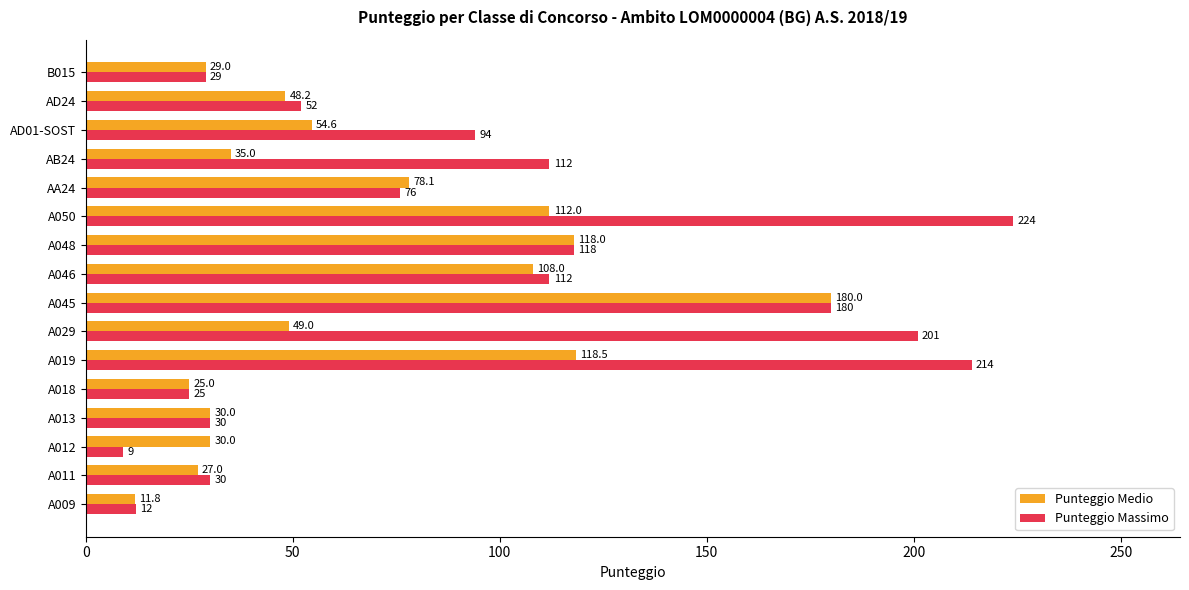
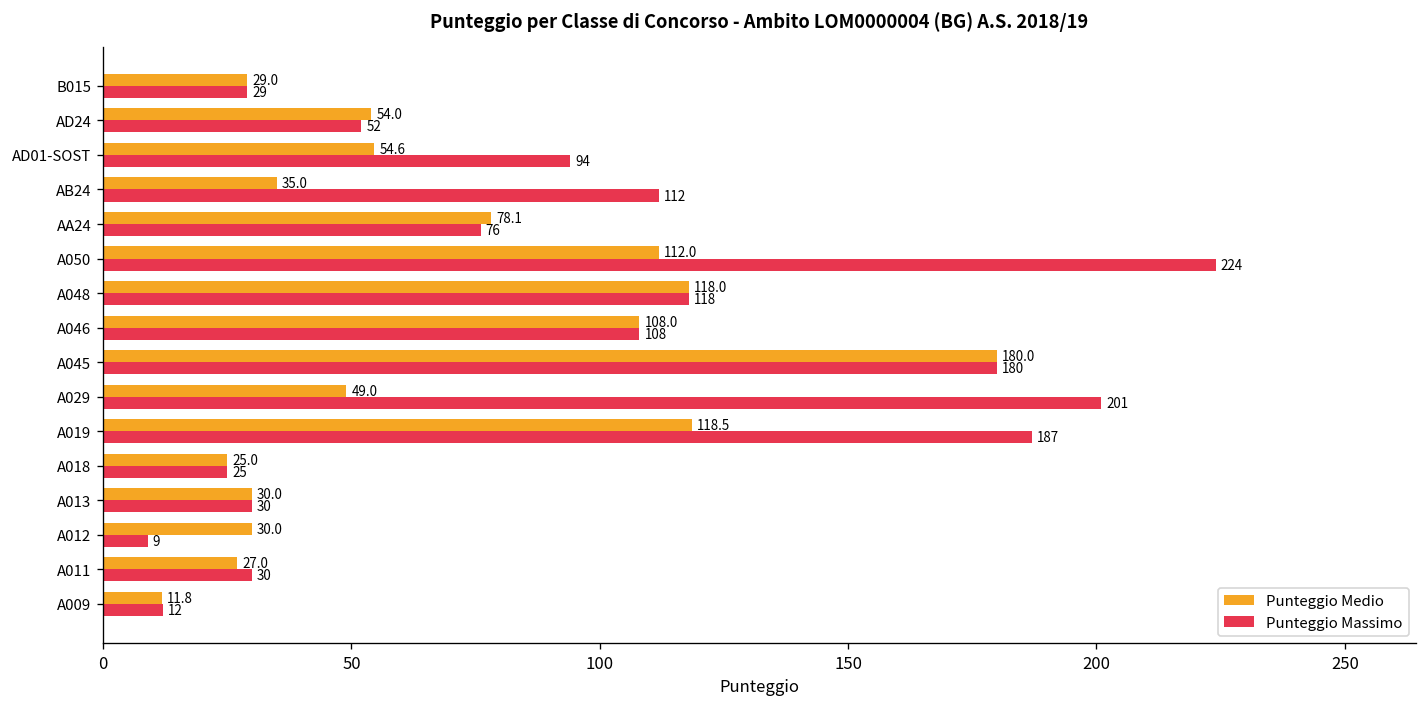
Punteggio Medio, AD24: 48.2 -> 54.0
Punteggio Massimo, A046: 112 -> 108
Punteggio Massimo, A019: 214 -> 187
